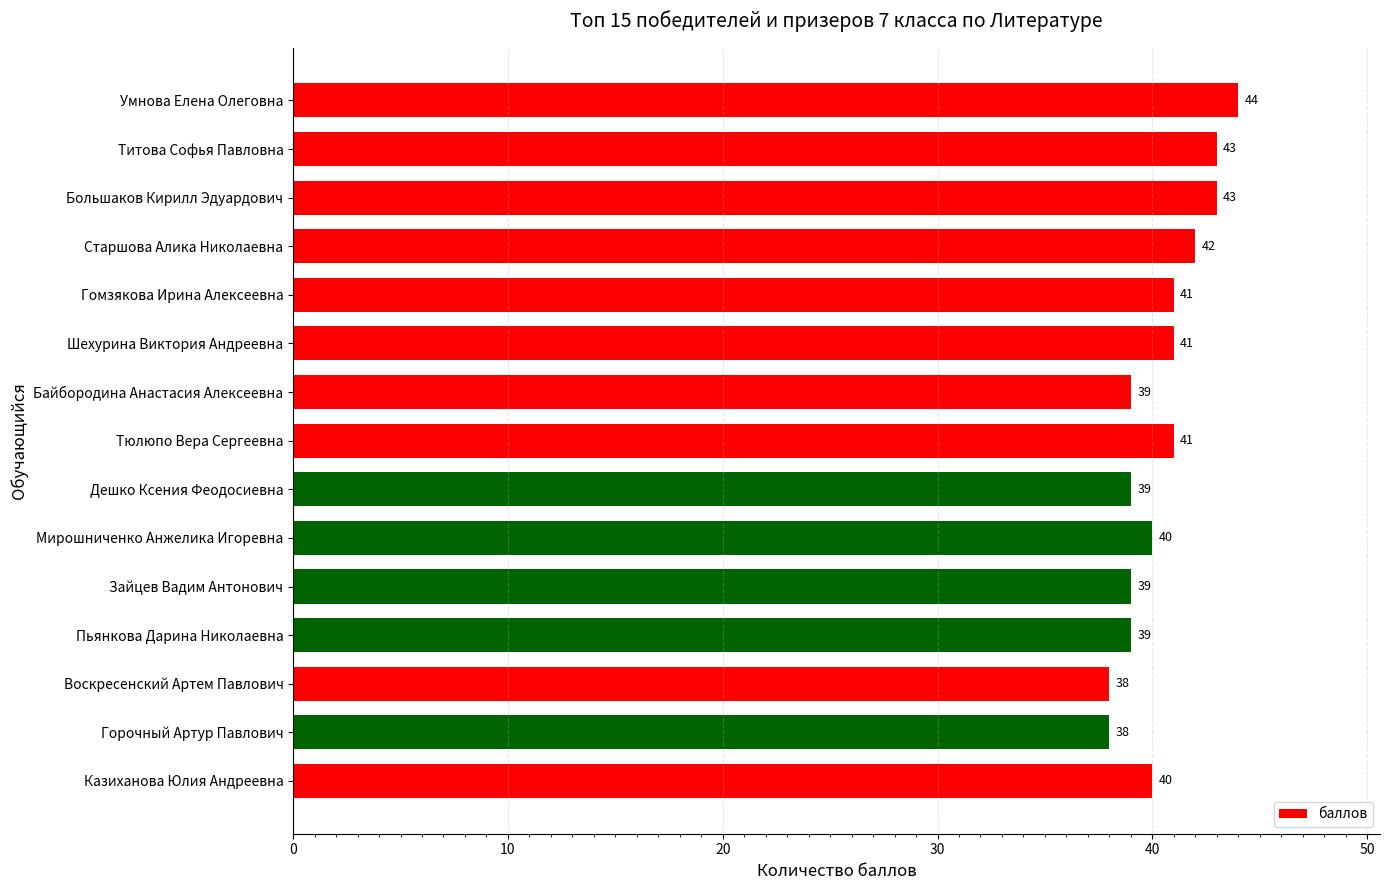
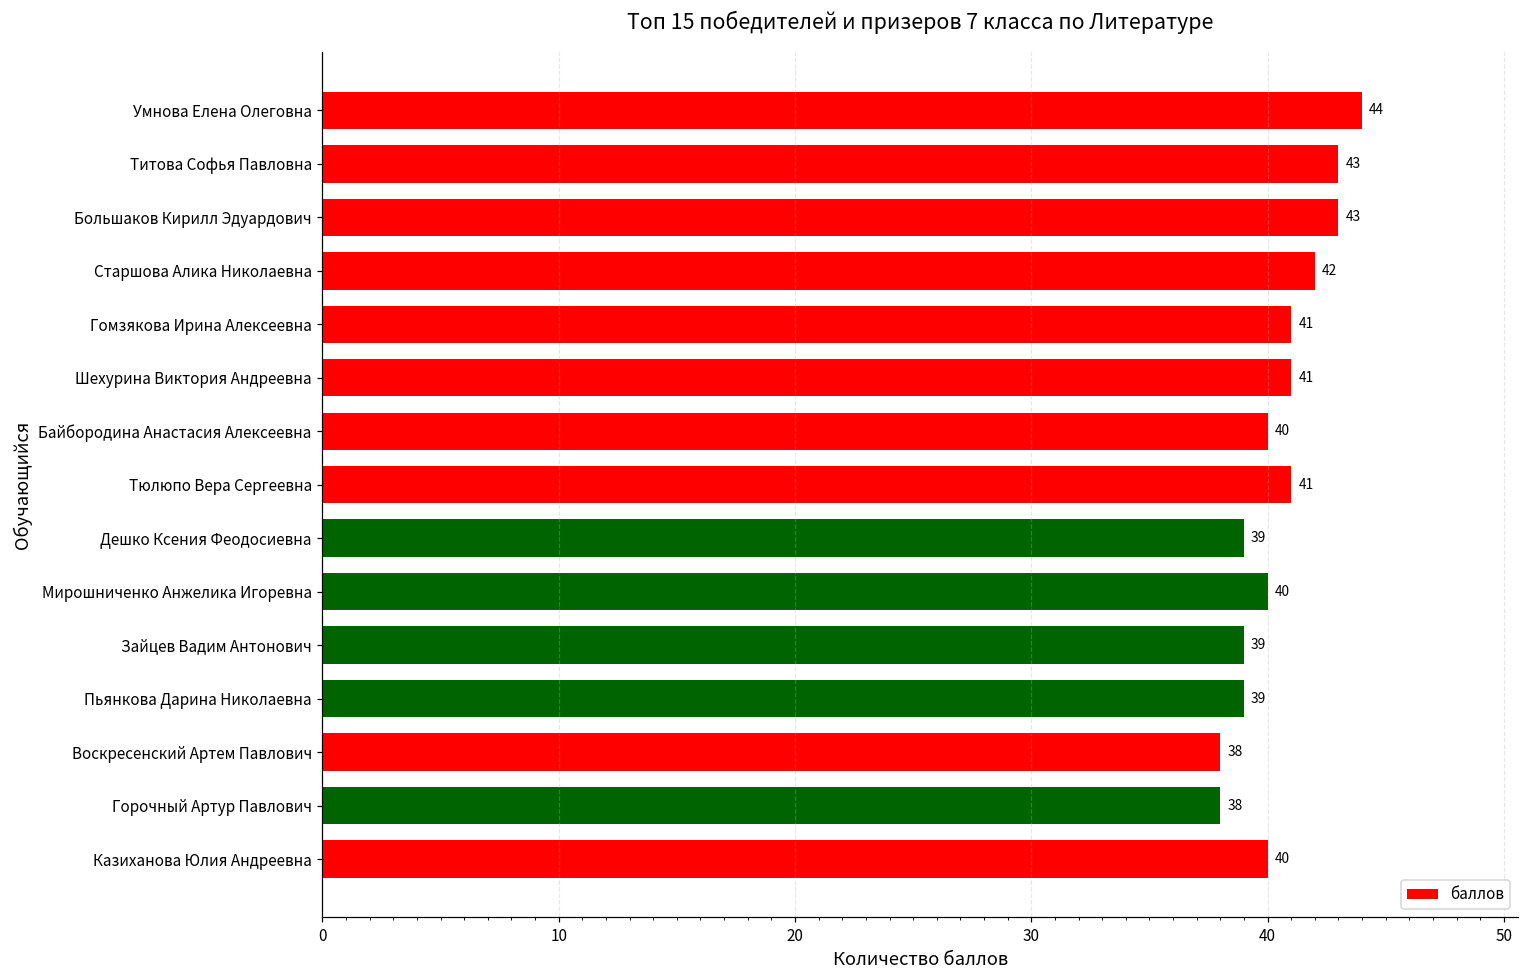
Байбородина Анастасия Алексеевна: 39 -> 40
